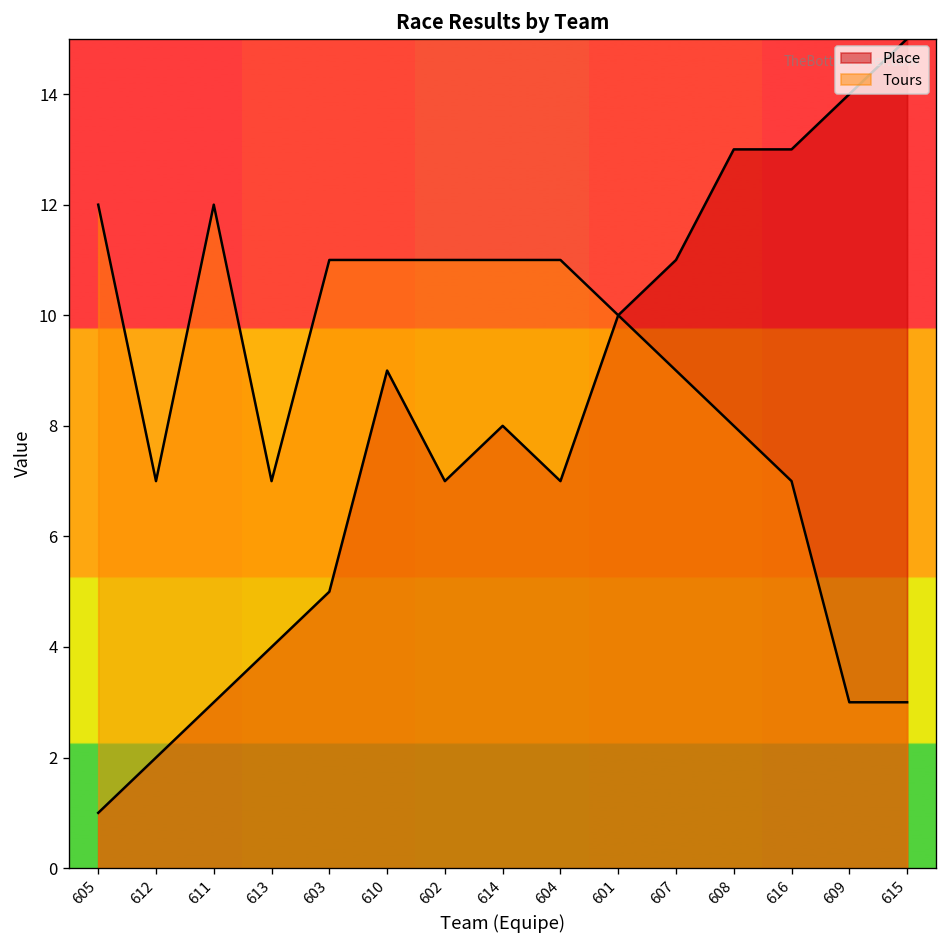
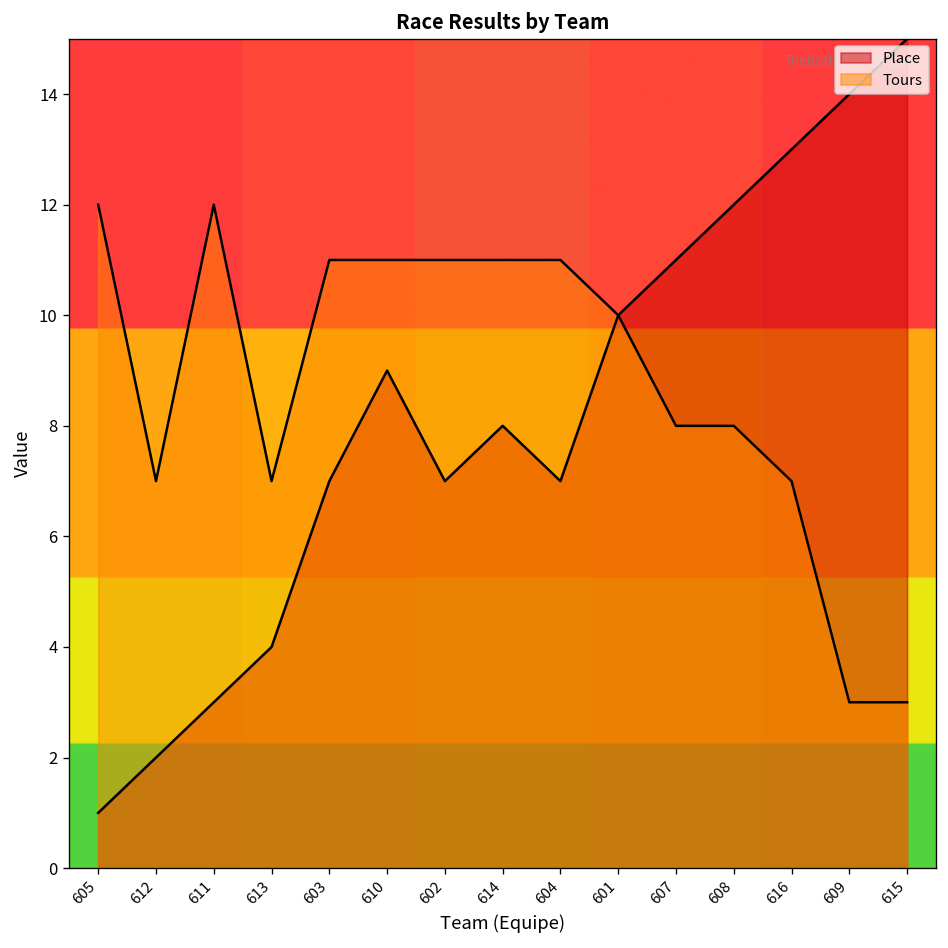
Place, 603: 5 -> 7
Tours, 607: 9 -> 8
Place, 608: 13 -> 12
